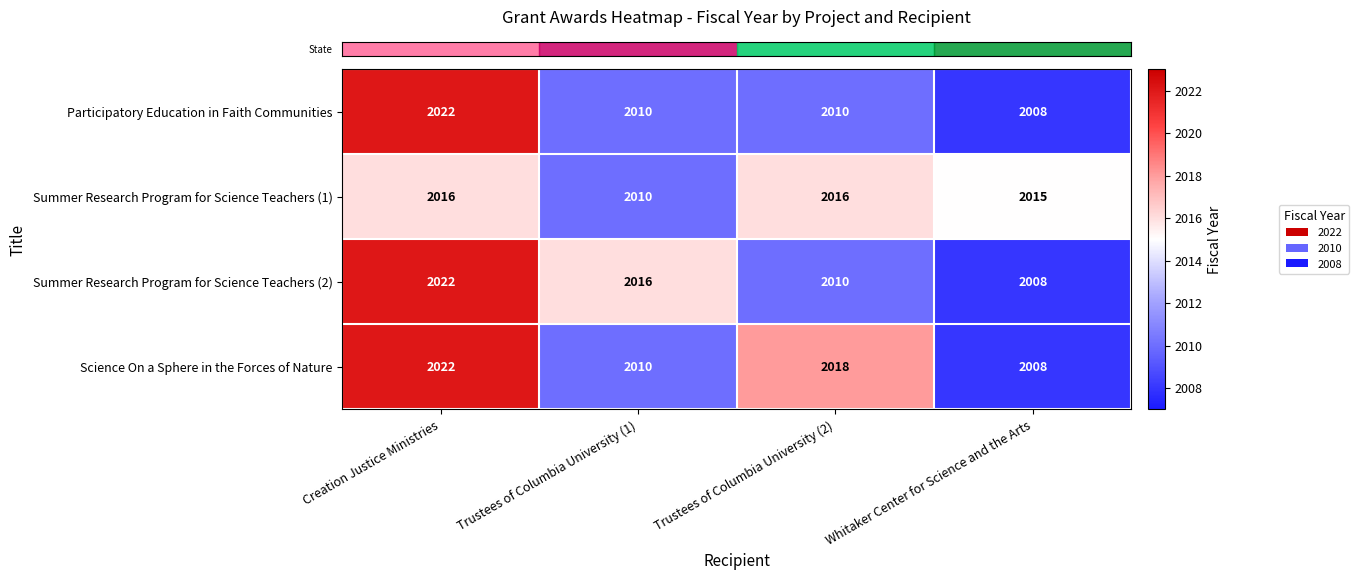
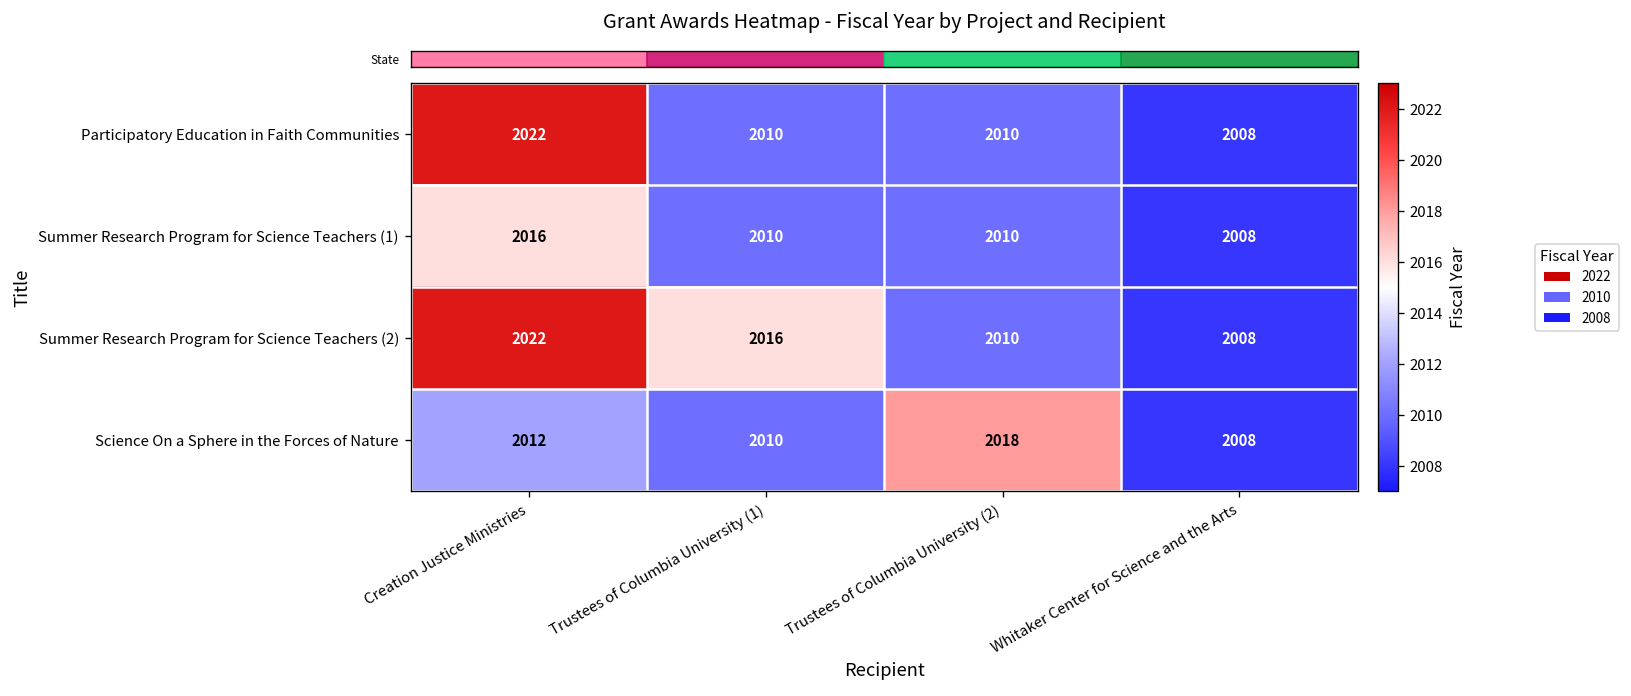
Summer Research Program for Science Teachers (1), Trustees of Columbia University (2): 2016 -> 2010
Summer Research Program for Science Teachers (1), Whitaker Center for Science and the Arts: 2015 -> 2008
Science On a Sphere in the Forces of Nature, Creation Justice Ministries: 2022 -> 2012
